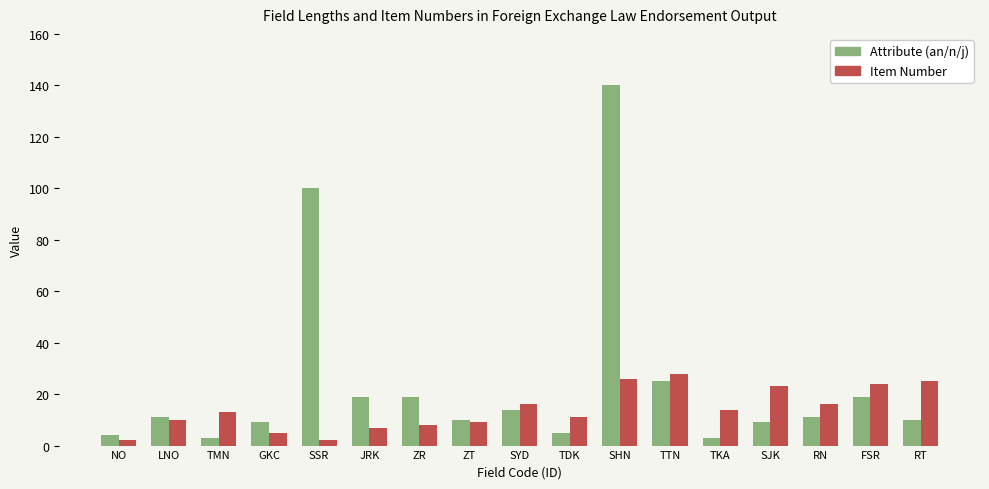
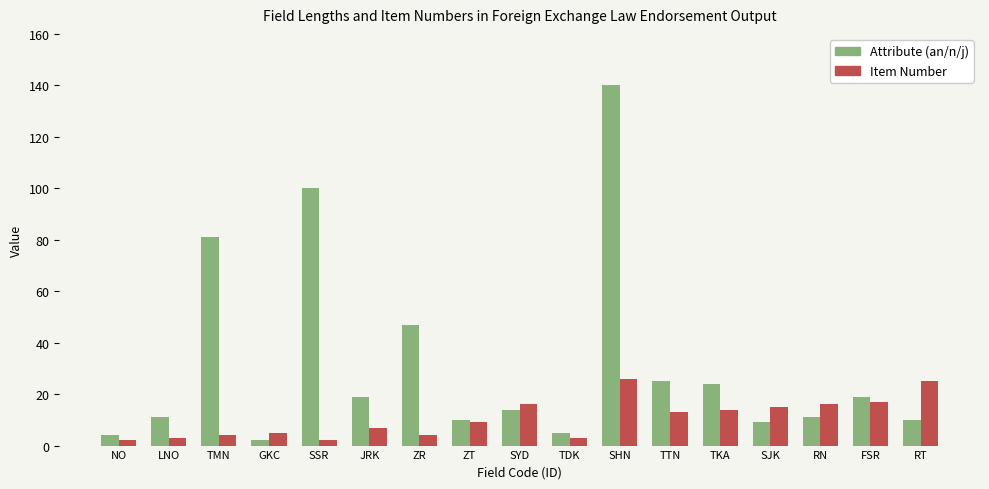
Item Number, LNO: 10 -> 3
Attribute (an/n/j), TMN: 3 -> 81
Item Number, TMN: 13 -> 4
Attribute (an/n/j), GKC: 9 -> 2
Attribute (an/n/j), ZR: 19 -> 47
Item Number, ZR: 8 -> 4
Item Number, TDK: 11 -> 3
Item Number, TTN: 28 -> 13
Attribute (an/n/j), TKA: 3 -> 24
Item Number, SJK: 23 -> 15
Item Number, FSR: 24 -> 17
